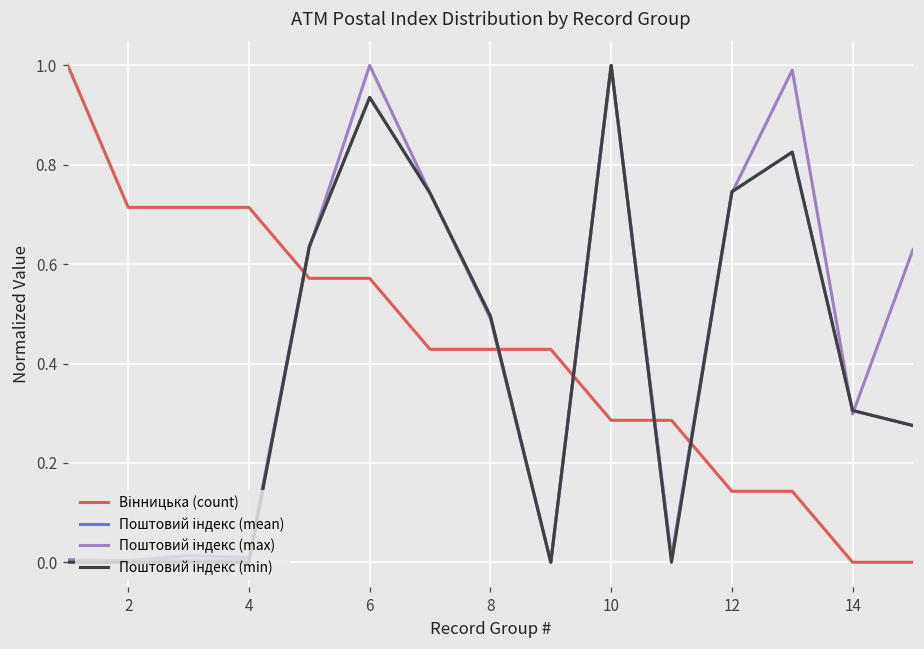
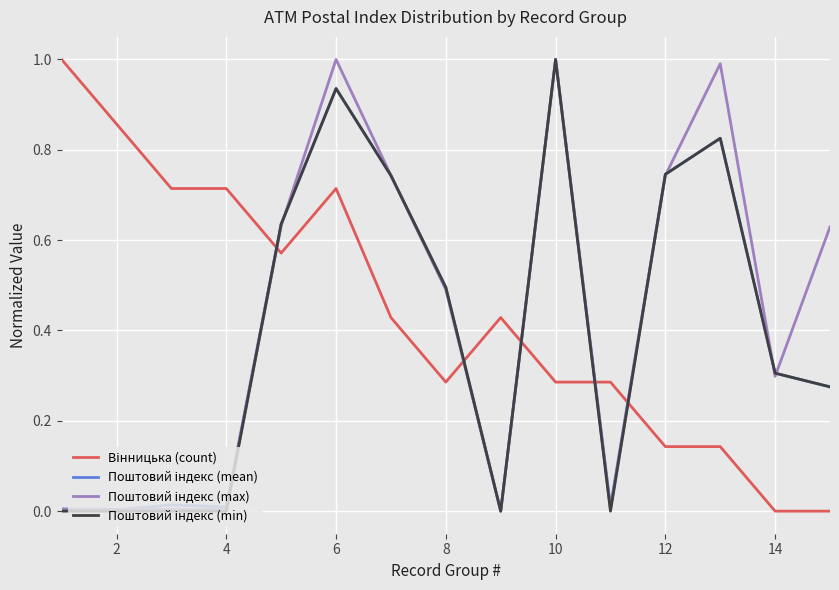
Вінницька (count), 2: 0.71 -> 0.86
Вінницька (count), 6: 0.57 -> 0.71
Вінницька (count), 8: 0.43 -> 0.29
